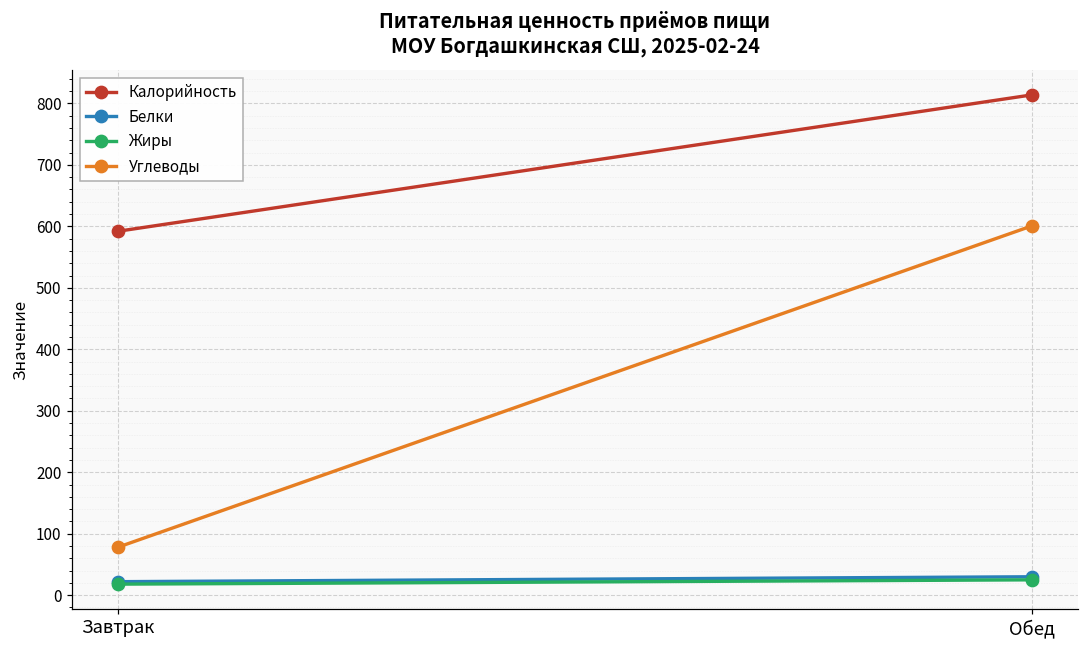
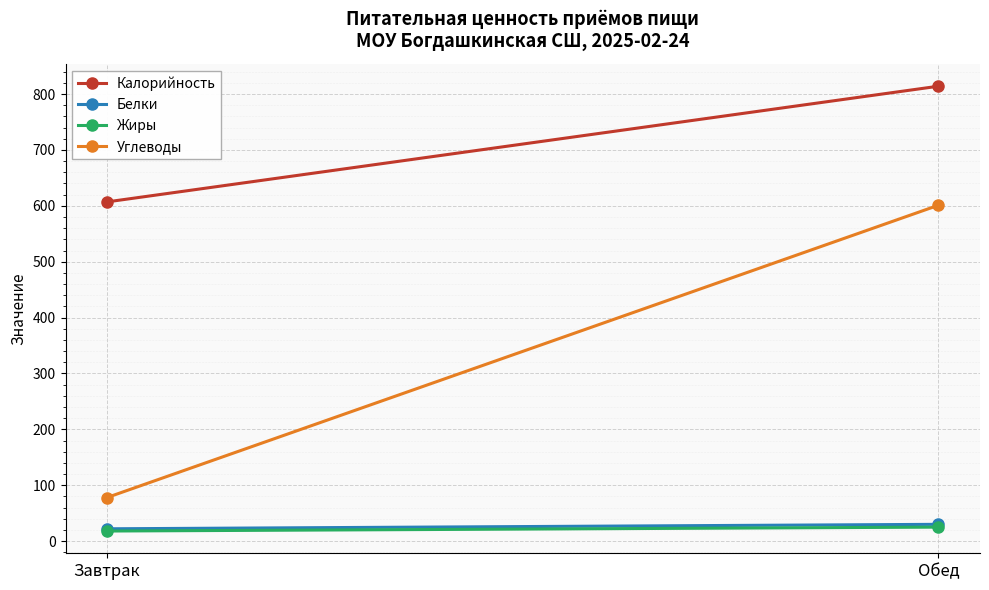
Калорийность, Завтрак: 590 -> 610
